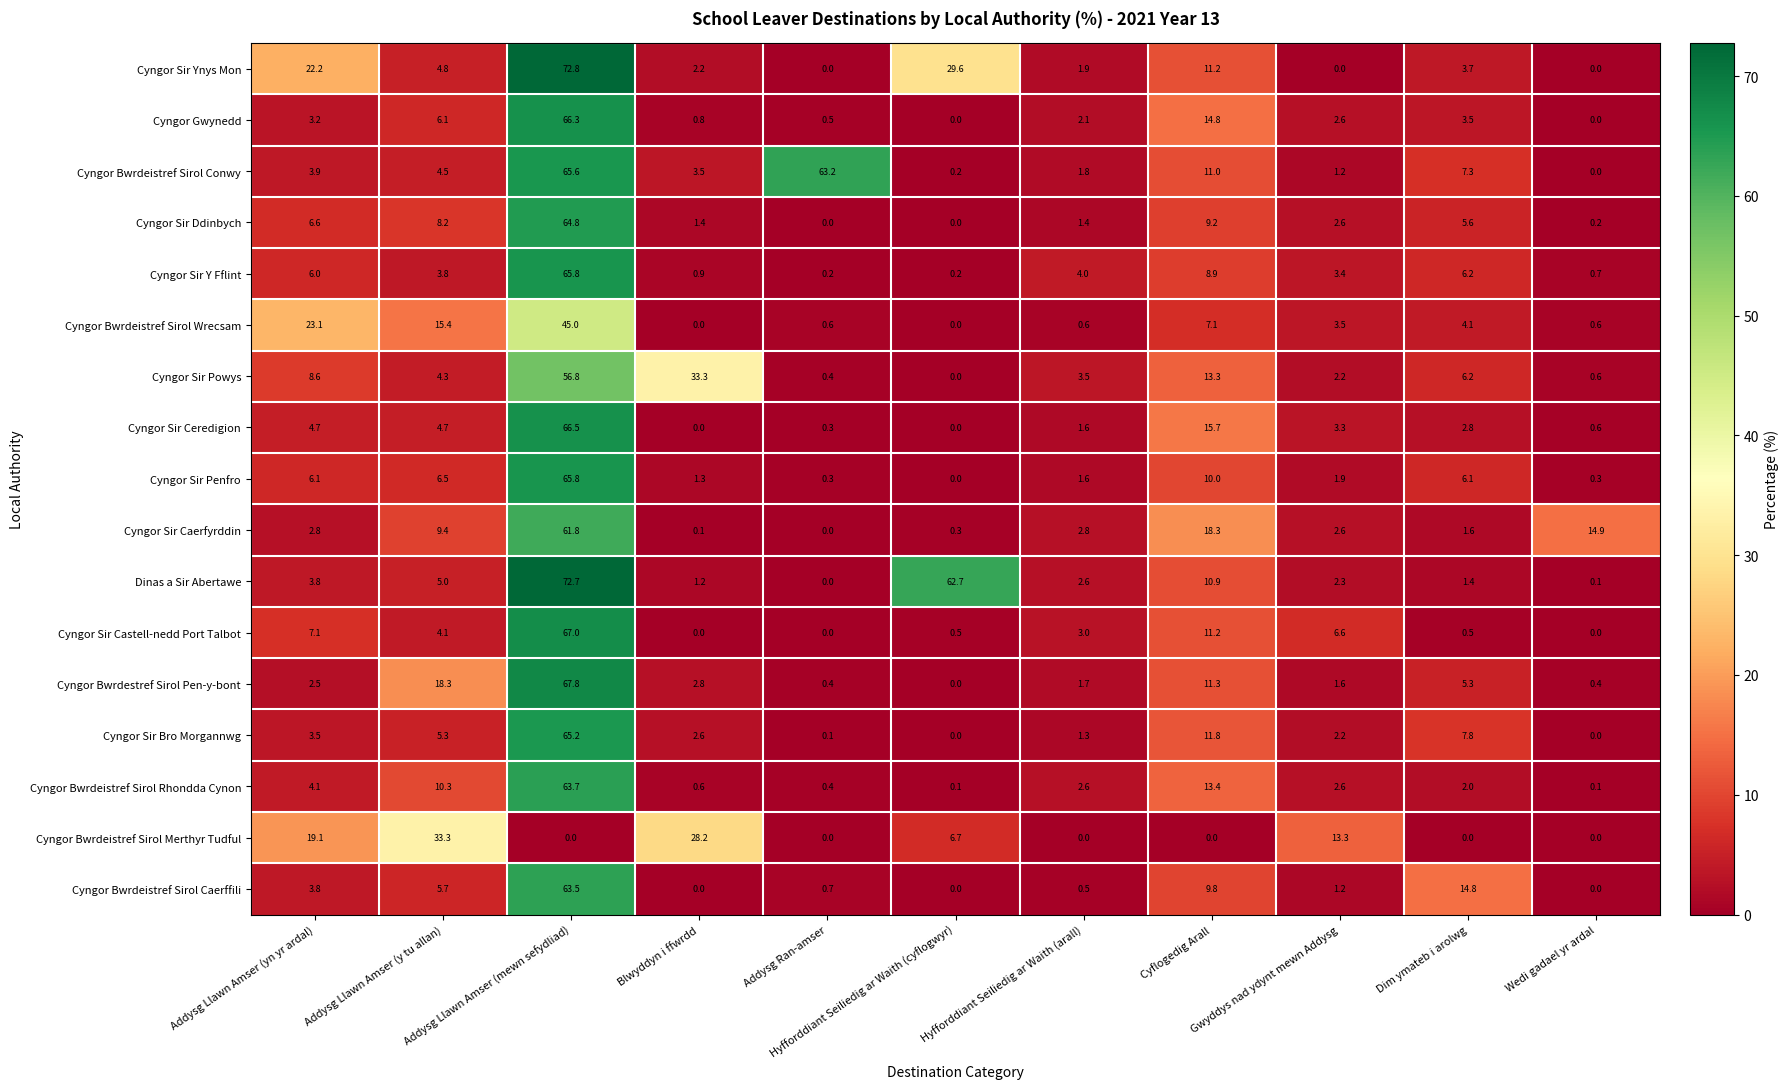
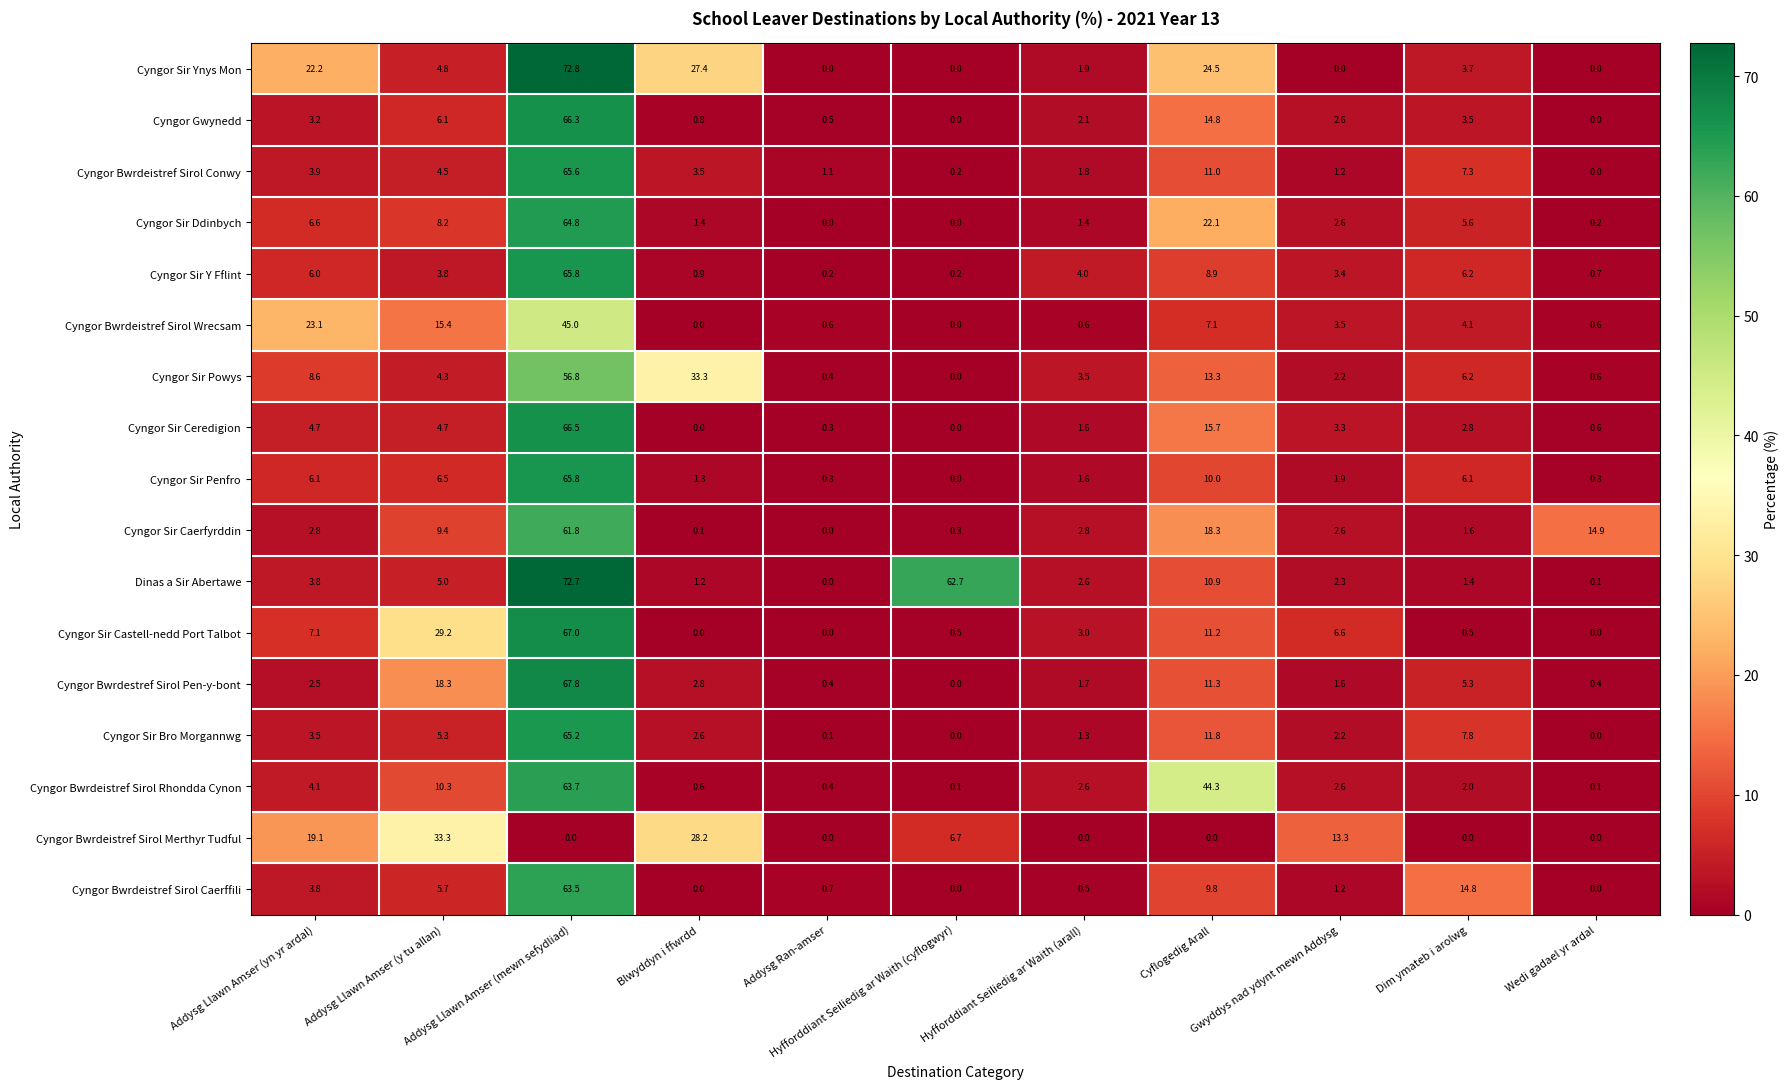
Cyngor Sir Ynys Mon, Blwyddyn i ffwrdd: 2.2 -> 27.4
Cyngor Sir Ynys Mon, Hyfforddiant Seiliedig ar Waith (cyflogwyr): 29.6 -> 0.0
Cyngor Sir Ynys Mon, Cyflogedig Arall: 11.2 -> 24.5
Cyngor Bwrdeistref Sirol Conwy, Addysg Ran-amser: 63.2 -> 1.1
Cyngor Sir Ddinbych, Cyflogedig Arall: 9.2 -> 22.1
Cyngor Sir Castell-nedd Port Talbot, Addysg Llawn Amser (y tu allan): 4.1 -> 29.2
Cyngor Bwrdeistref Sirol Rhondda Cynon, Cyflogedig Arall: 13.4 -> 44.3
